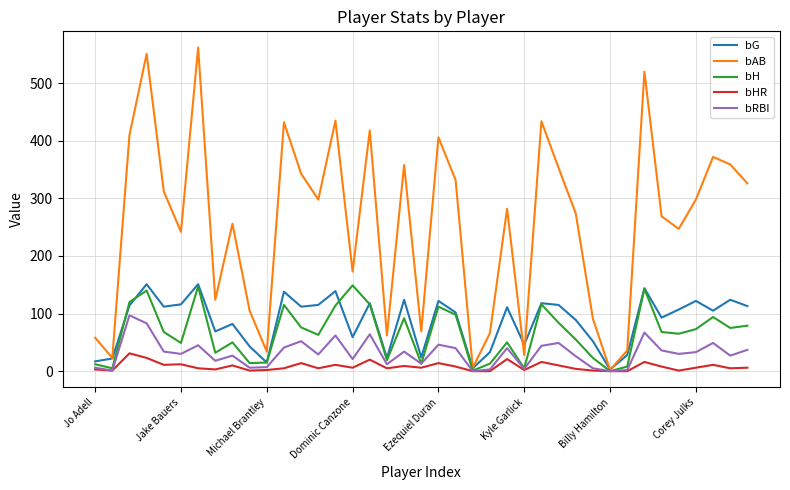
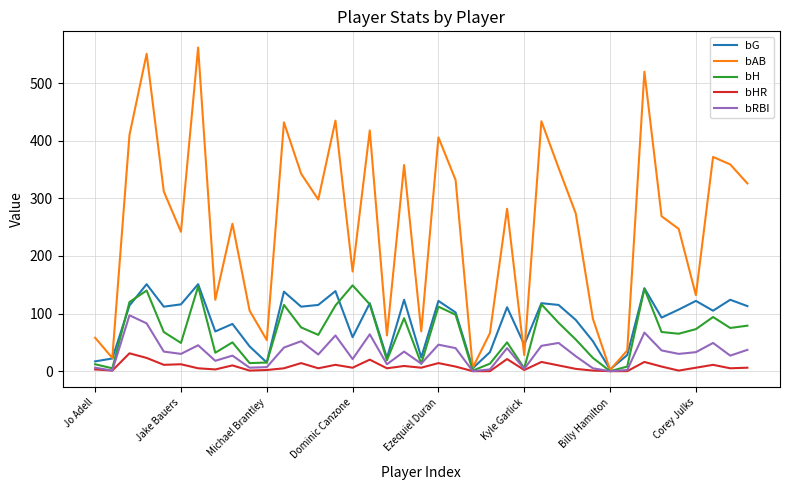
bAB, Michael Brantley: 30 -> 50
bAB, Corey Julks: 300 -> 130
